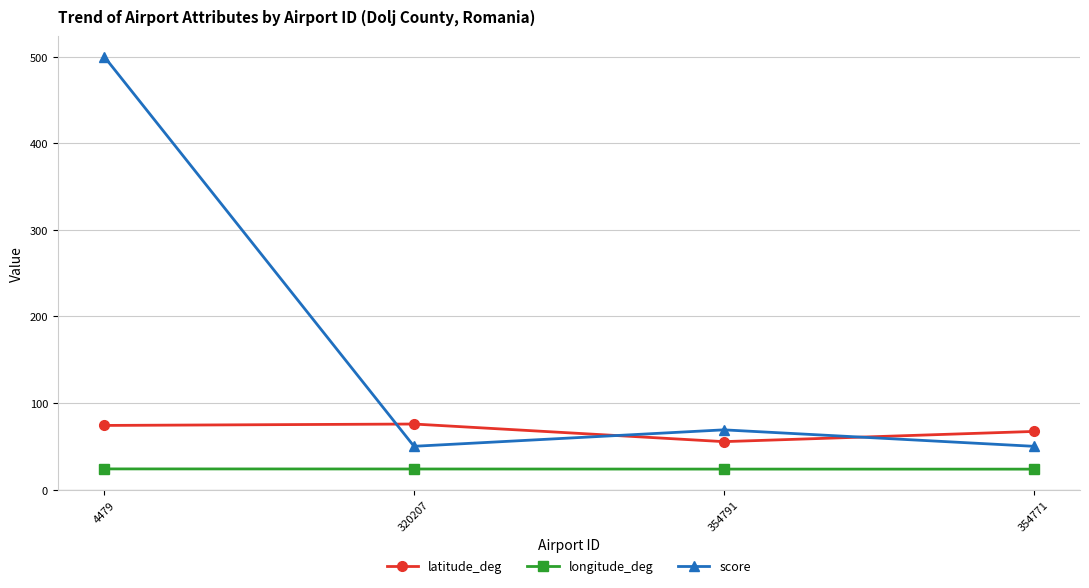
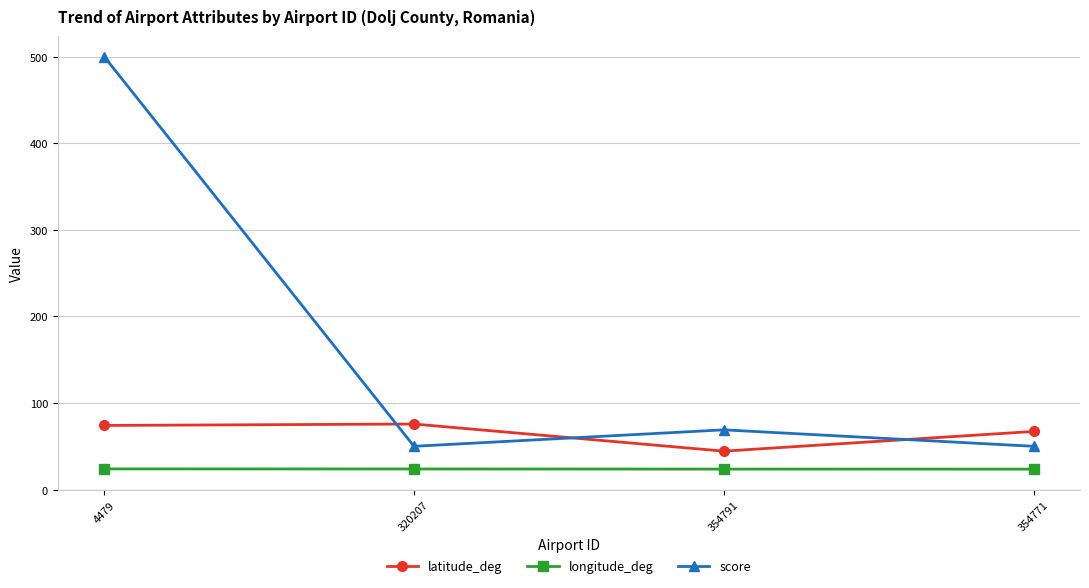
latitude_deg, 354791: 60 -> 40
